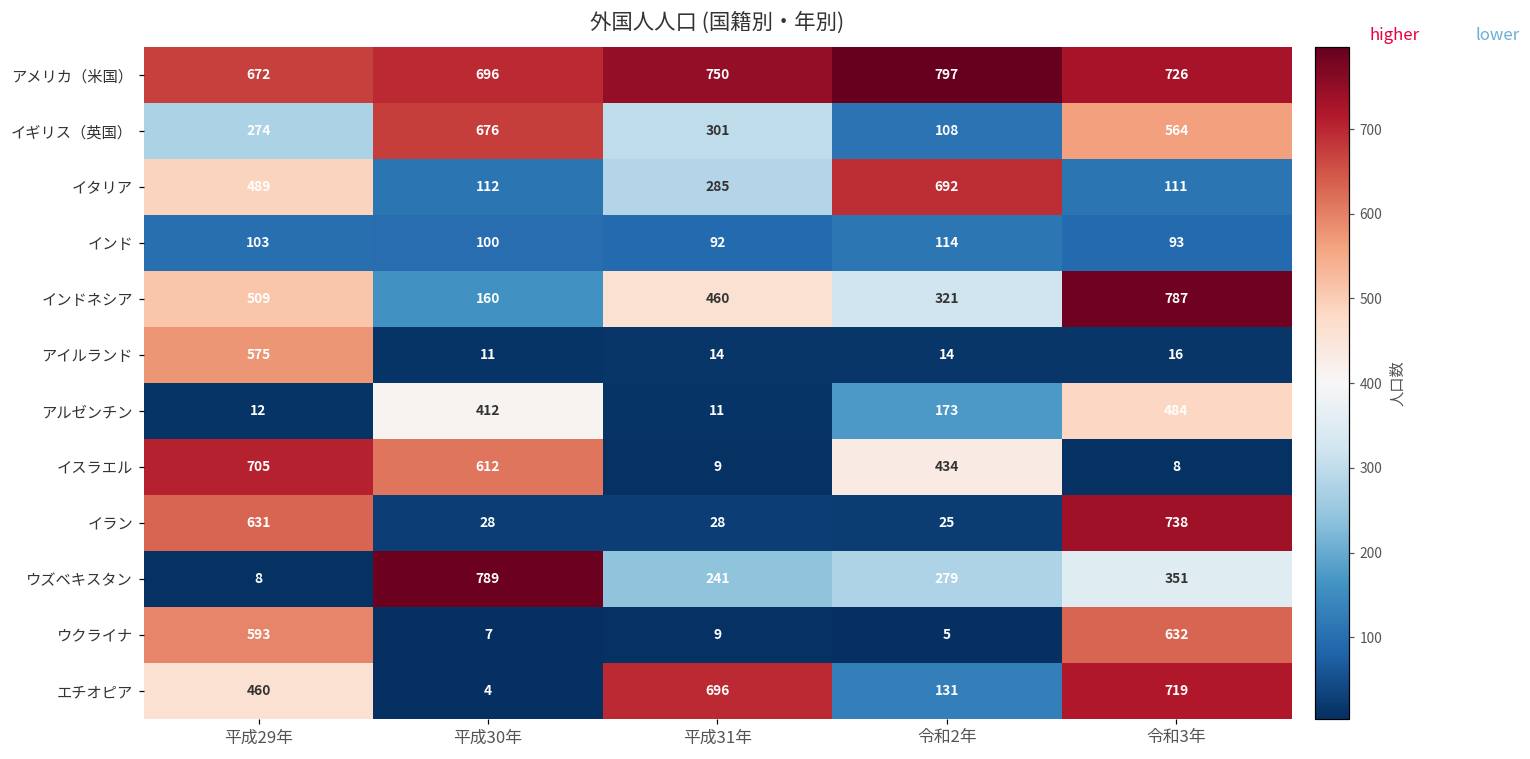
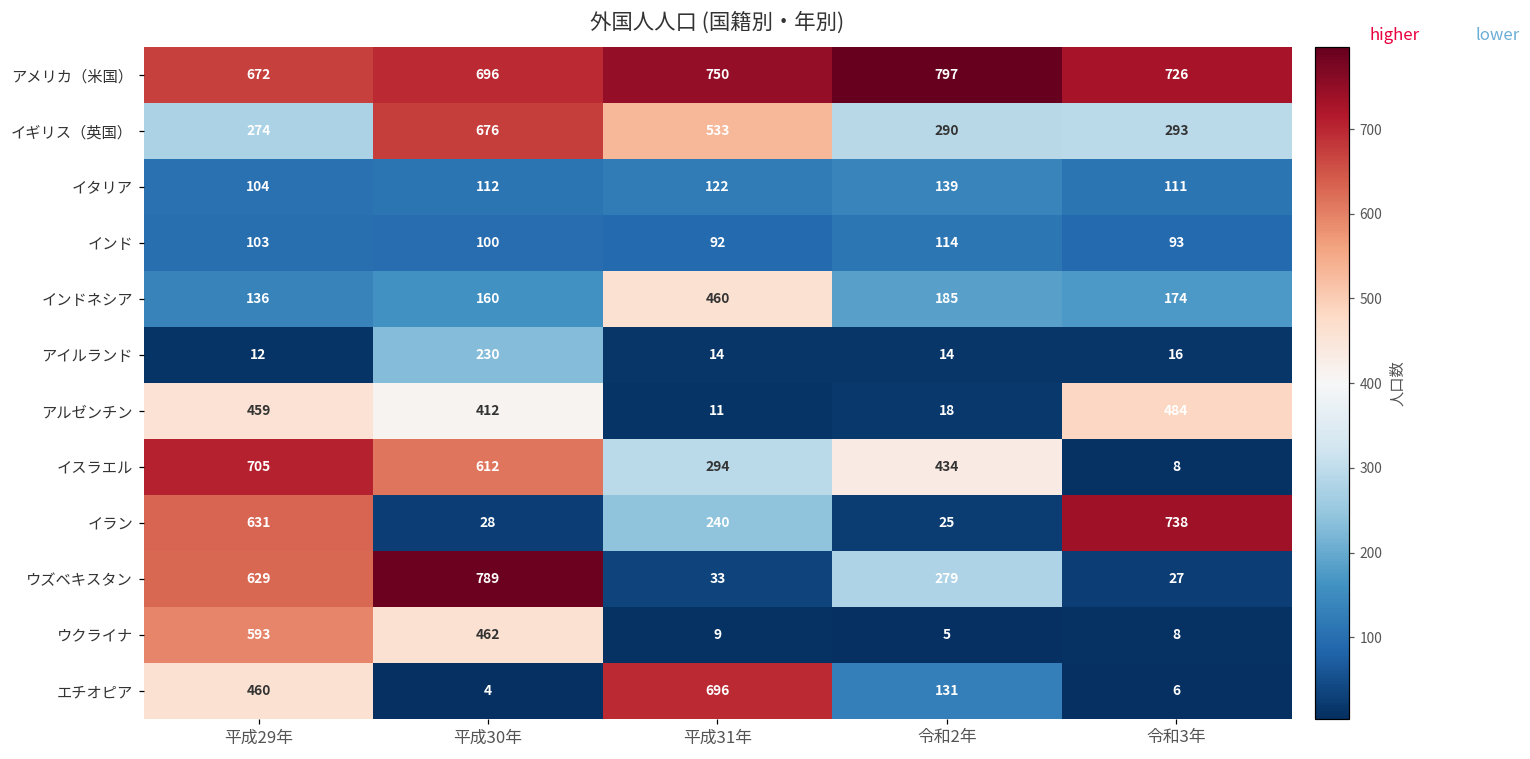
イギリス（英国）, 平成31年: 301 -> 533
イギリス（英国）, 令和2年: 108 -> 290
イギリス（英国）, 令和3年: 564 -> 293
イタリア, 平成29年: 489 -> 104
イタリア, 平成31年: 285 -> 122
イタリア, 令和2年: 692 -> 139
インドネシア, 平成29年: 509 -> 136
インドネシア, 令和2年: 321 -> 185
インドネシア, 令和3年: 787 -> 174
アイルランド, 平成29年: 575 -> 12
アイルランド, 平成30年: 11 -> 230
アルゼンチン, 平成29年: 12 -> 459
アルゼンチン, 令和2年: 173 -> 18
イスラエル, 平成31年: 9 -> 294
イラン, 平成31年: 28 -> 240
ウズベキスタン, 平成29年: 8 -> 629
ウズベキスタン, 平成31年: 241 -> 33
ウズベキスタン, 令和3年: 351 -> 27
ウクライナ, 平成30年: 7 -> 462
ウクライナ, 令和3年: 632 -> 8
エチオピア, 令和3年: 719 -> 6
